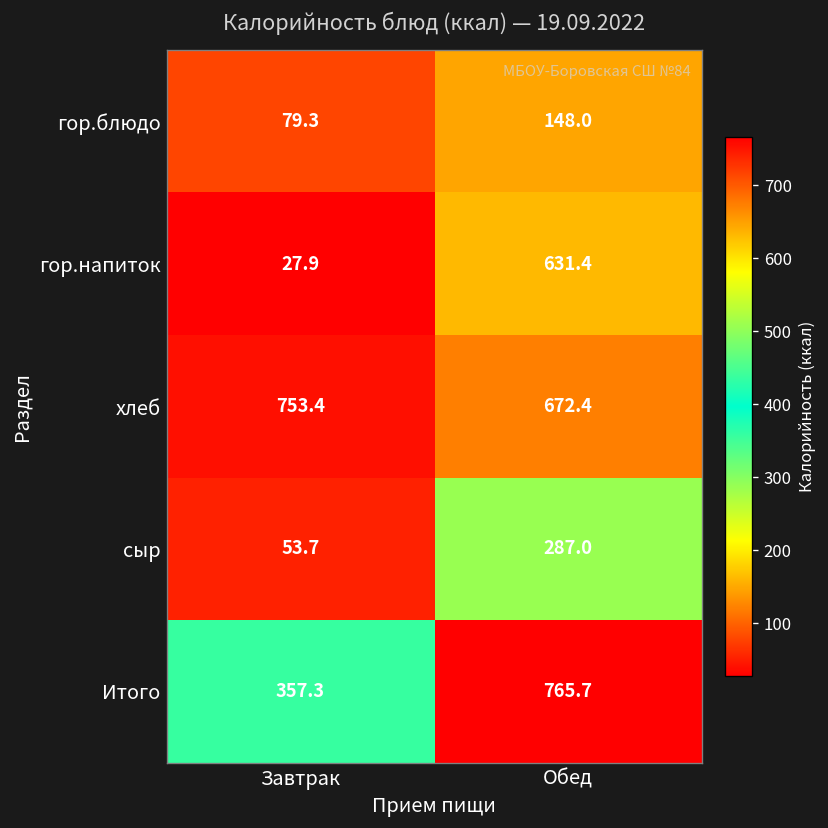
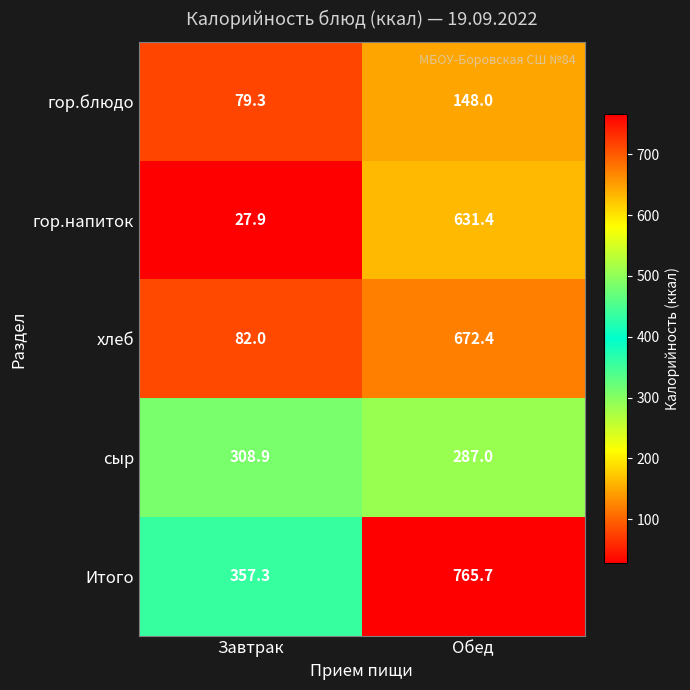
хлеб, Завтрак: 753.4 -> 82.0
сыр, Завтрак: 53.7 -> 308.9
